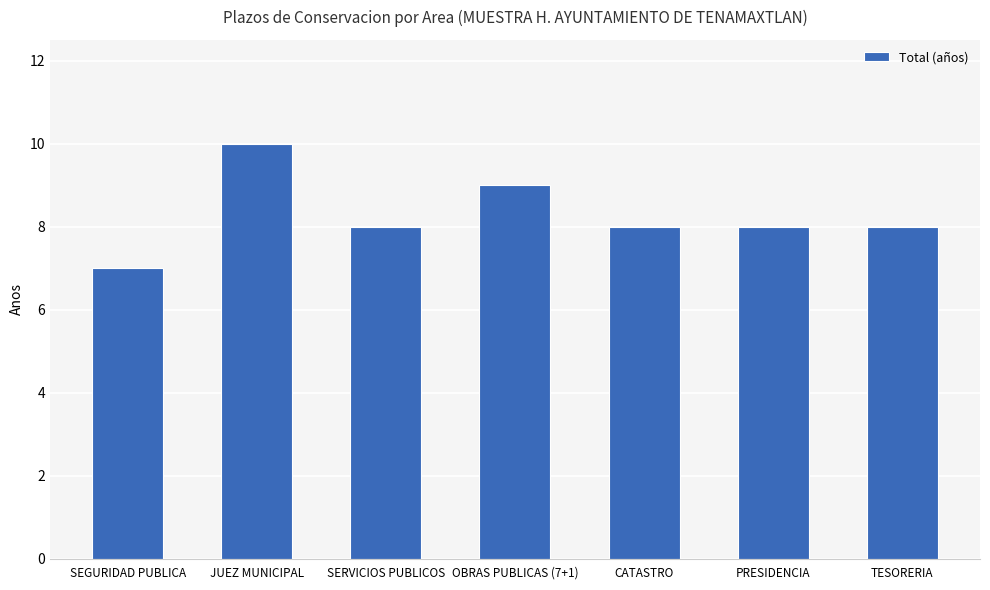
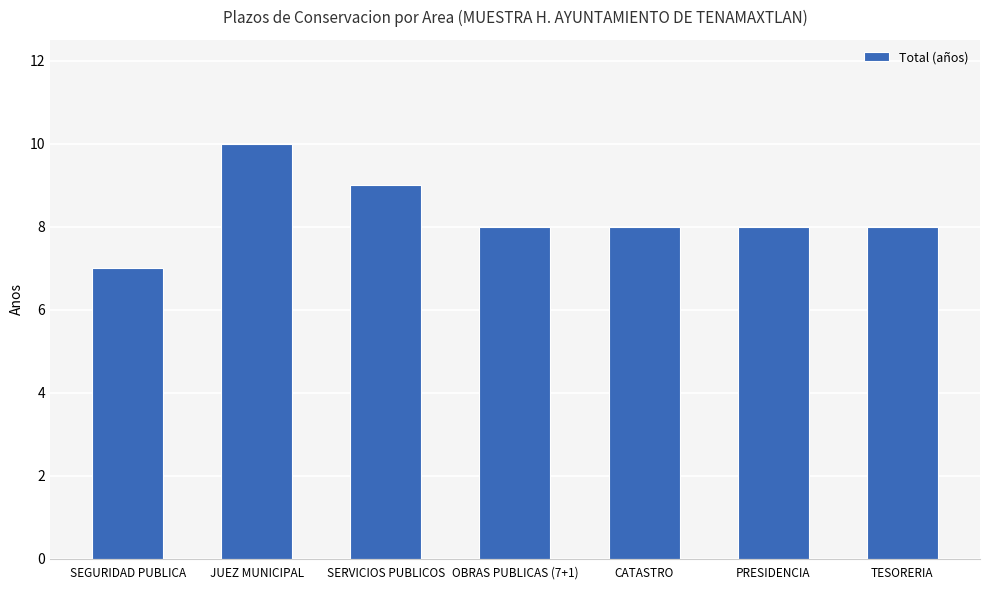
SERVICIOS PUBLICOS: 8 -> 9
OBRAS PUBLICAS (7+1): 9 -> 8
